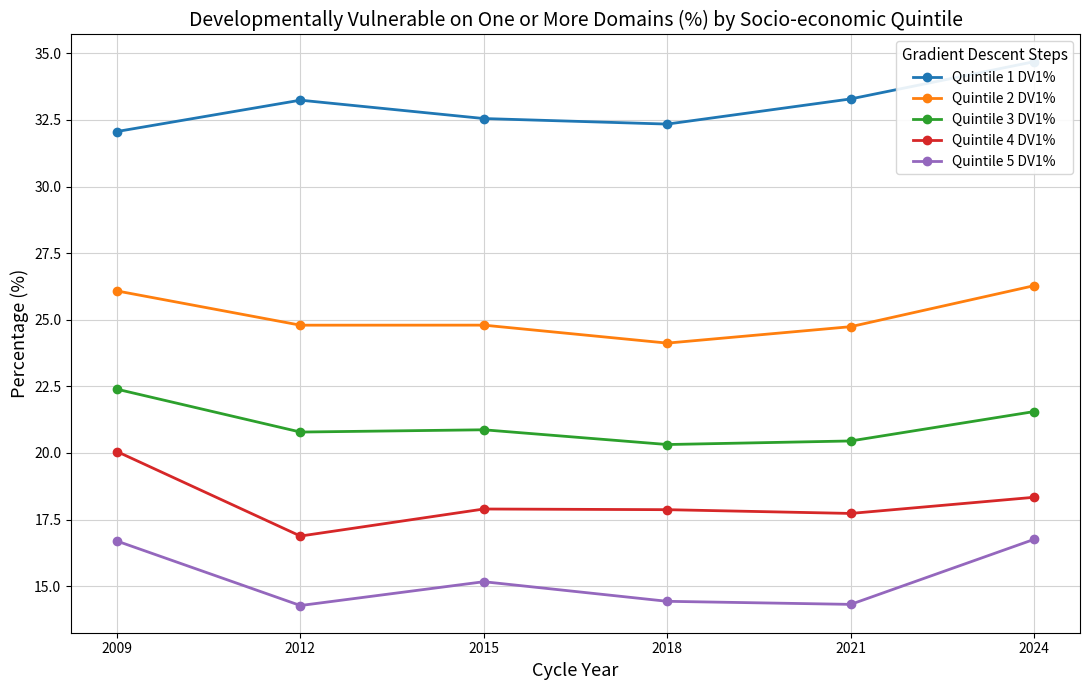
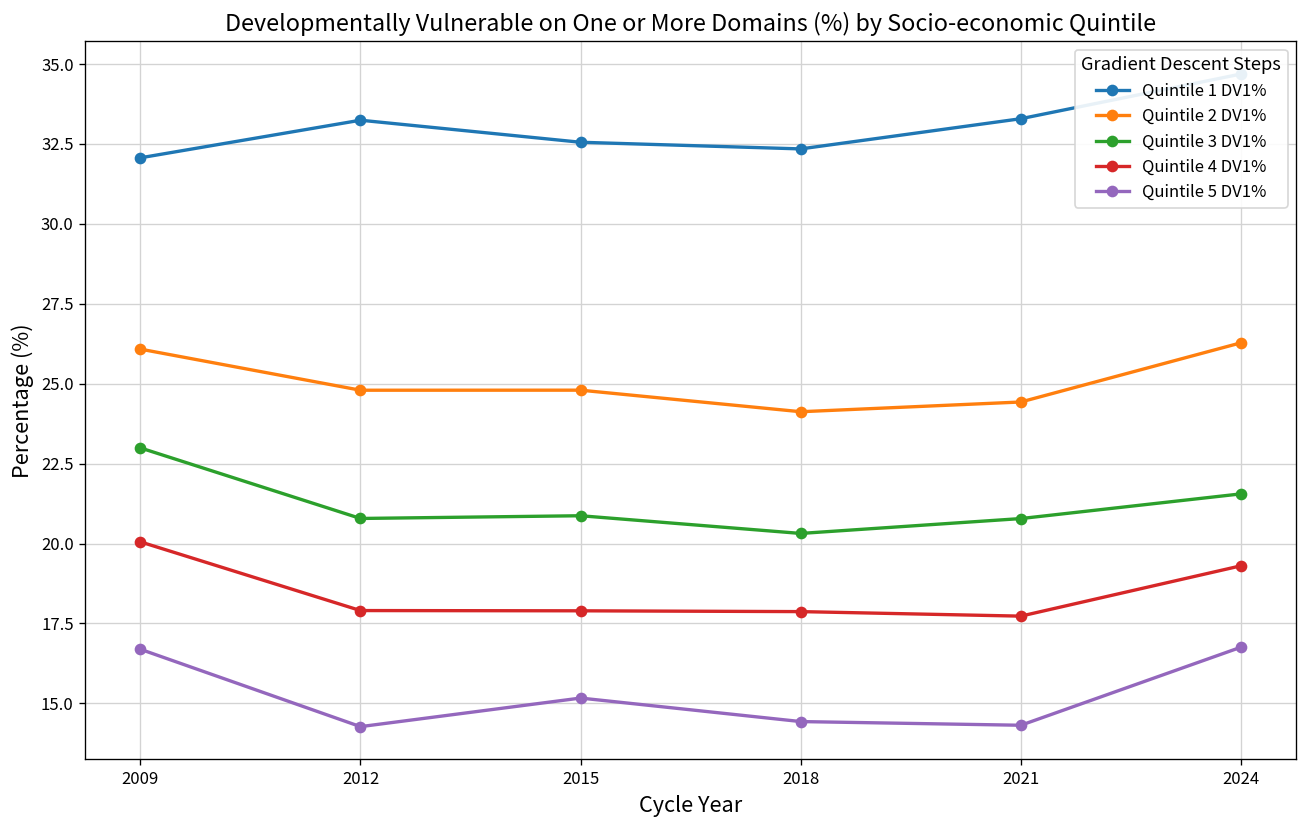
Quintile 3 DV1%, 2009: 22.4 -> 23.0
Quintile 4 DV1%, 2012: 16.9 -> 17.9
Quintile 2 DV1%, 2021: 24.7 -> 24.4
Quintile 3 DV1%, 2021: 20.5 -> 20.8
Quintile 4 DV1%, 2024: 18.3 -> 19.3
